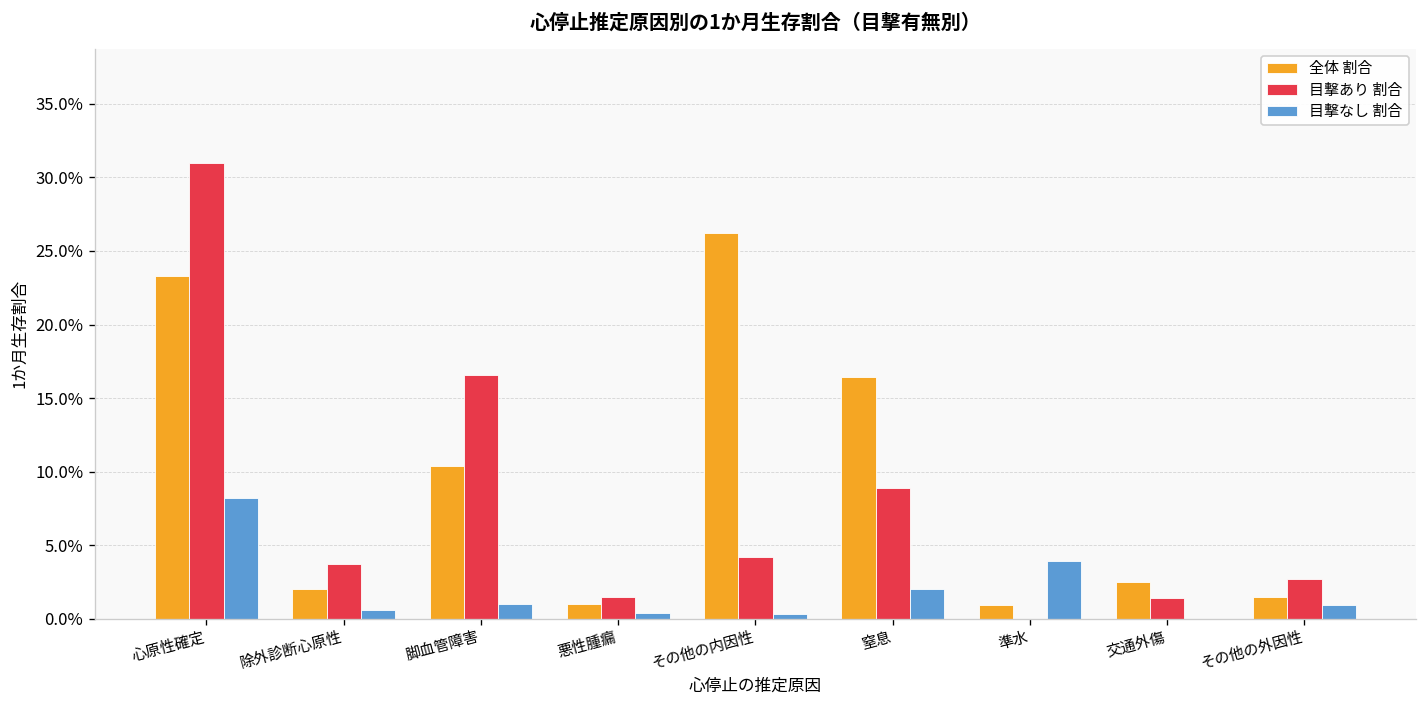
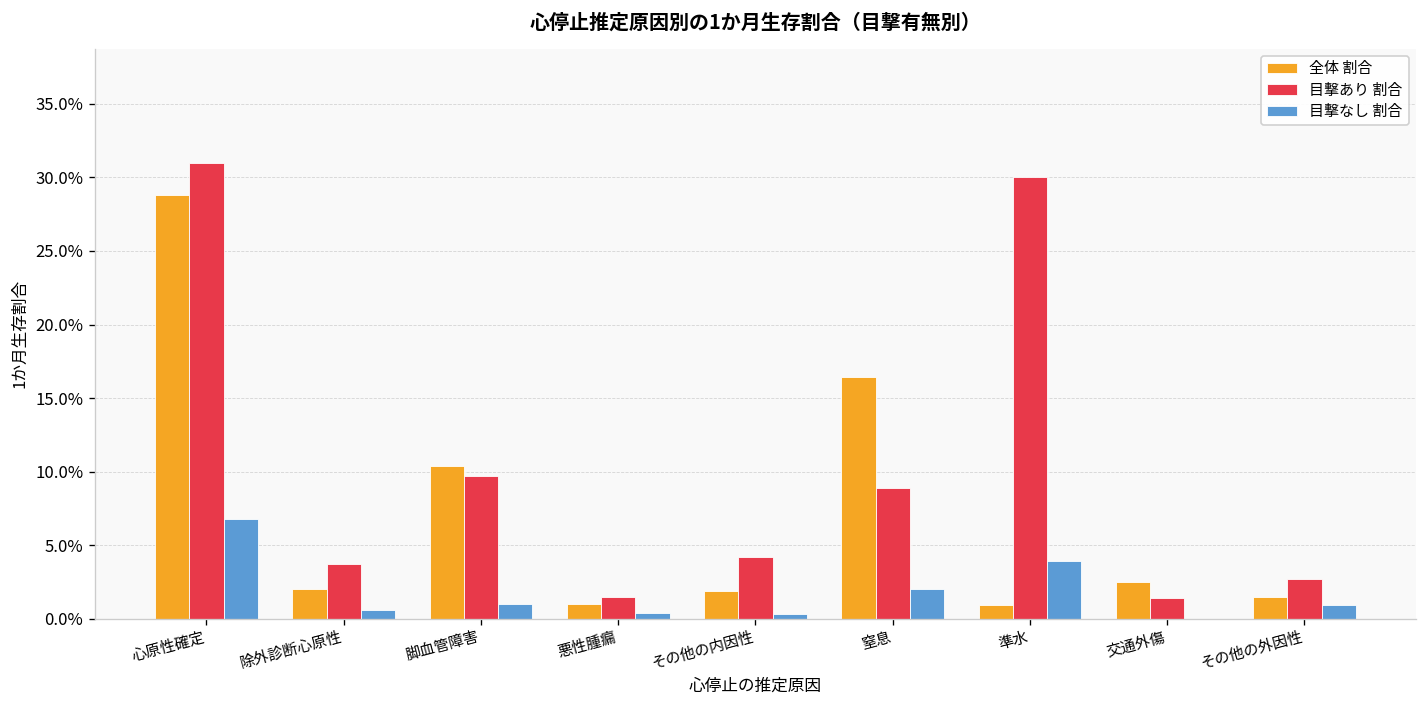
全体 割合, 心原性確定: 23.3% -> 28.8%
目撃なし 割合, 心原性確定: 8.2% -> 6.8%
目撃あり 割合, 脚血管障害: 16.6% -> 9.7%
全体 割合, その他の内因性: 26.2% -> 1.9%
目撃あり 割合, 準水: 0.0% -> 30.0%
